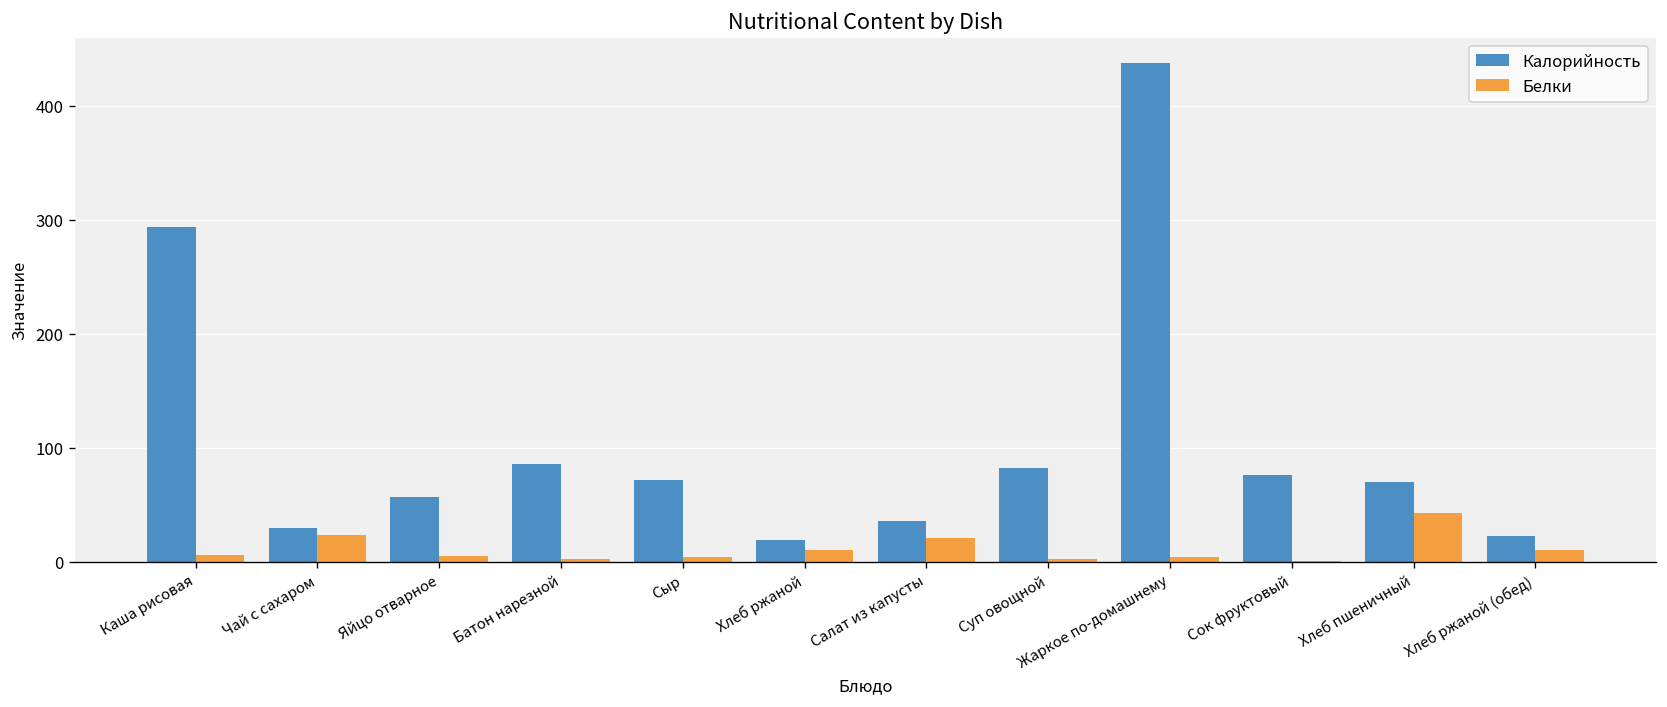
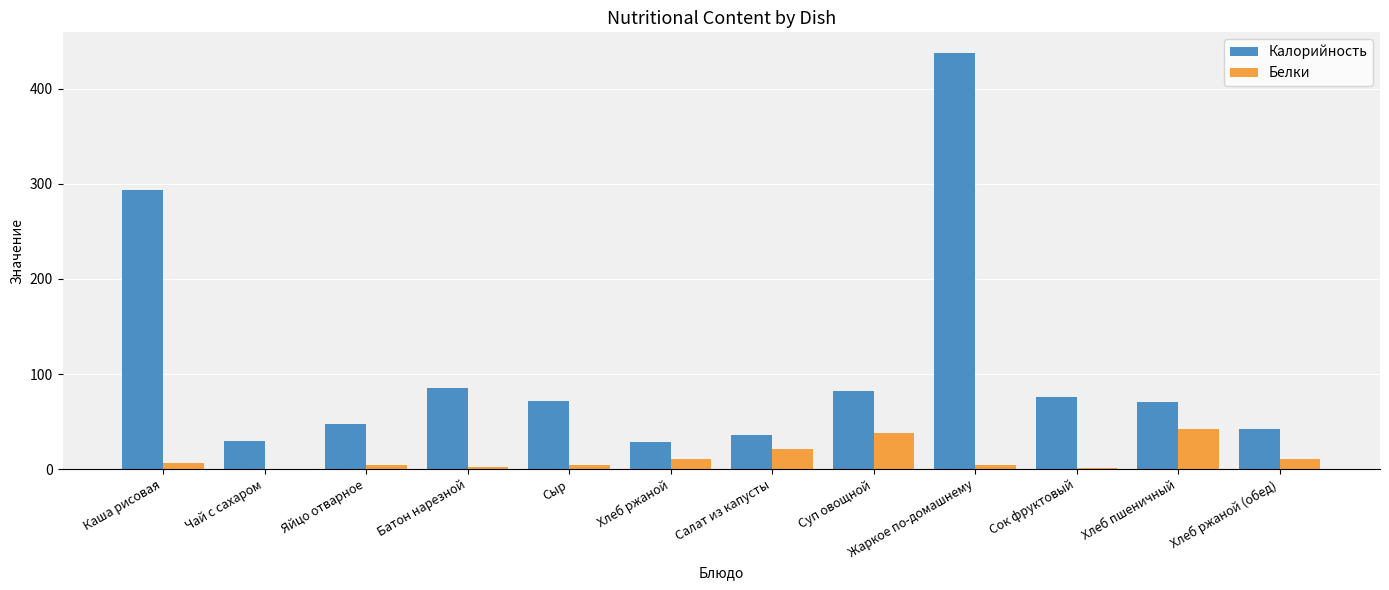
Белки, Чай с сахаром: 20 -> 0
Калорийность, Яйцо отварное: 60 -> 50
Калорийность, Хлеб ржаной: 20 -> 30
Белки, Суп овощной: 0 -> 40
Калорийность, Хлеб ржаной (обед): 20 -> 40
